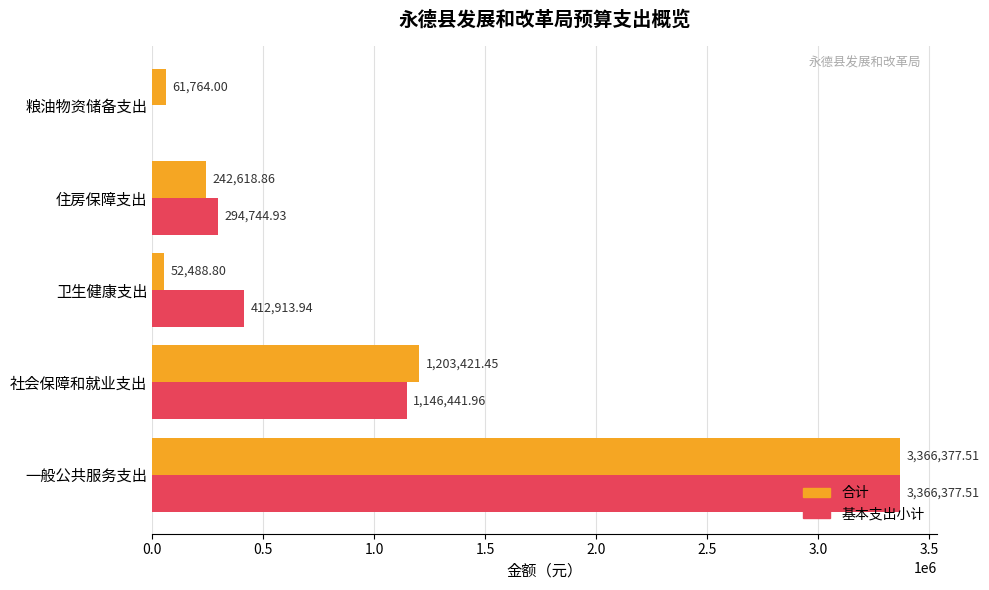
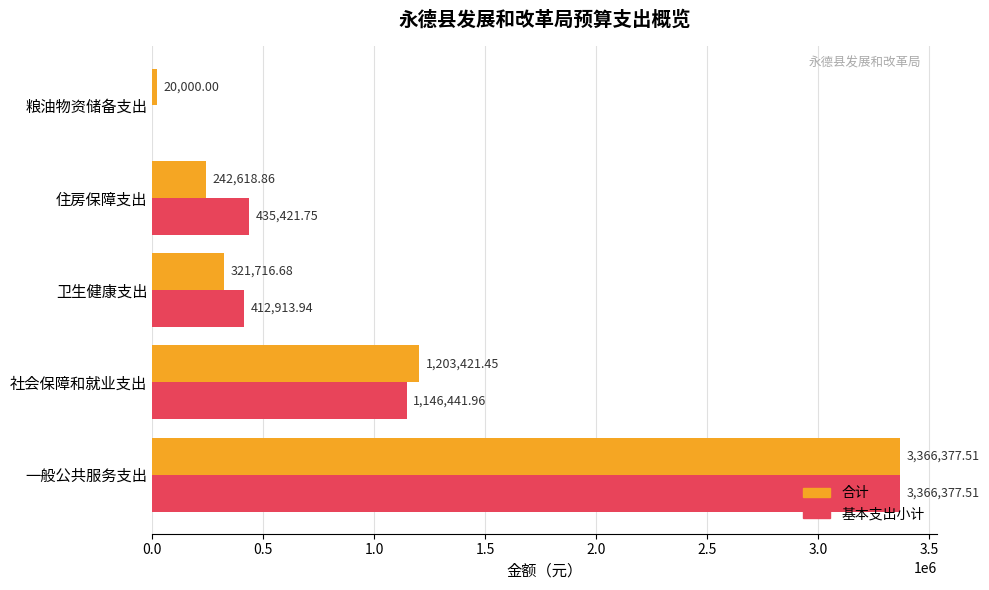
合计, 粮油物资储备支出: 61,764.00 -> 20,000.00
基本支出小计, 住房保障支出: 294,744.93 -> 435,421.75
合计, 卫生健康支出: 52,488.80 -> 321,716.68
